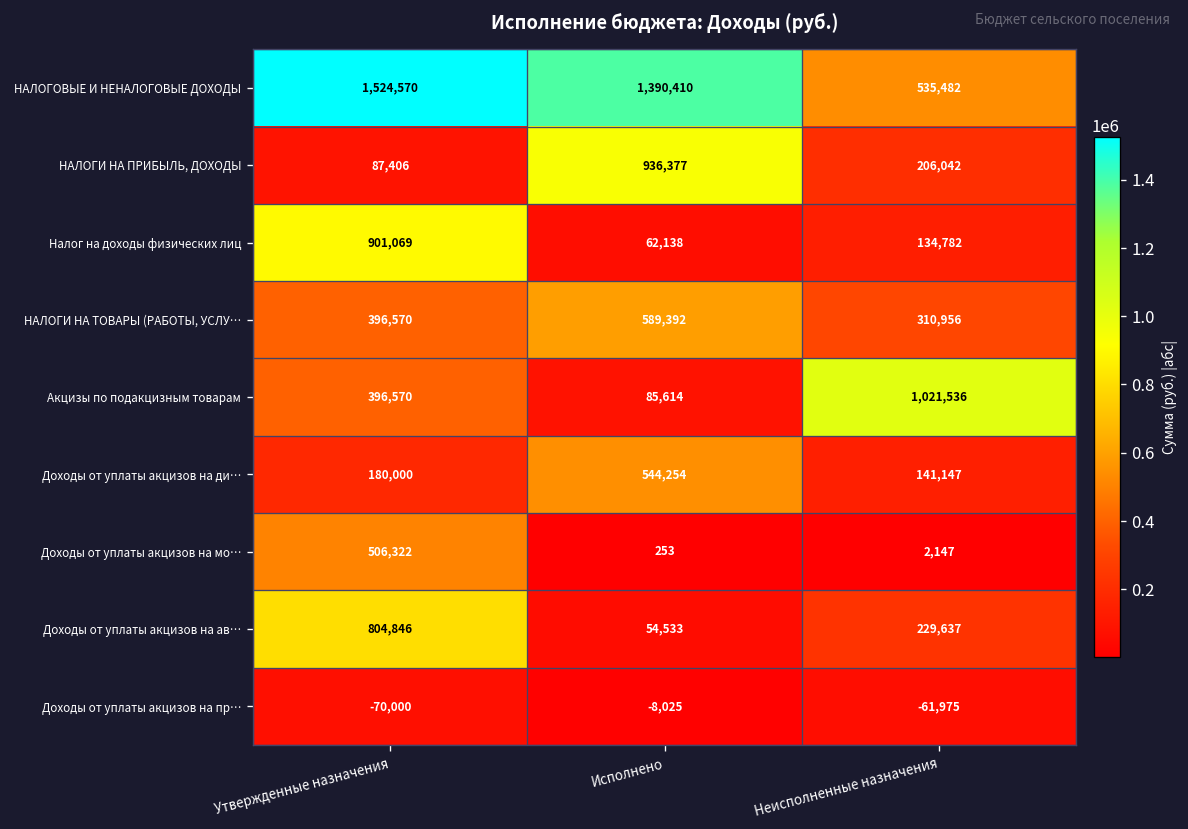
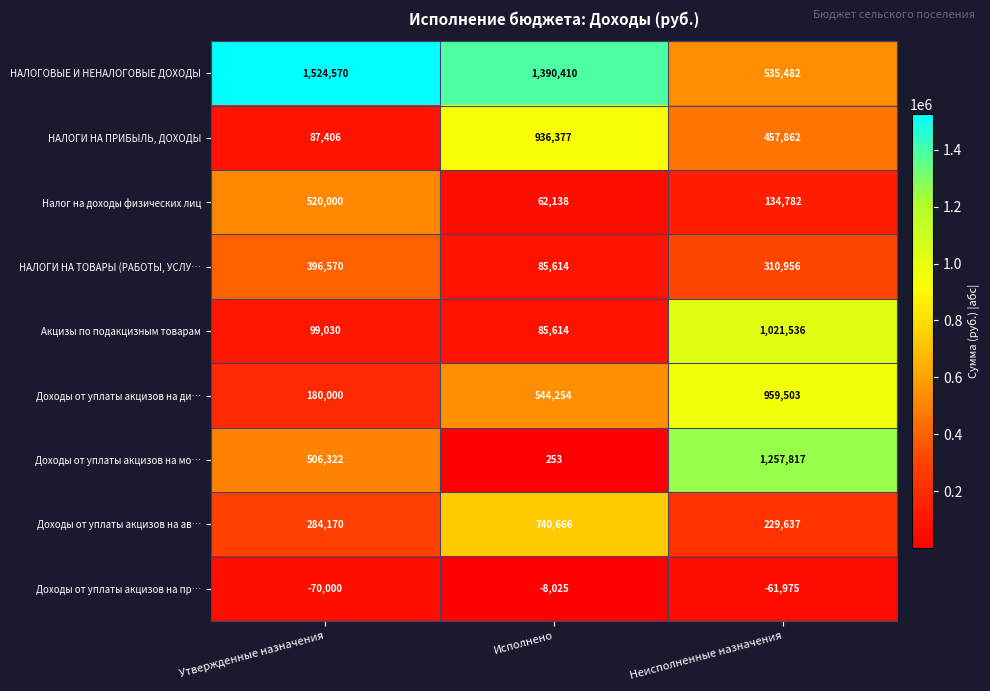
НАЛОГИ НА ПРИБЫЛЬ, ДОХОДЫ, Неисполненные назначения: 206,042 -> 457,862
Налог на доходы физических лиц, Утвержденные назначения: 901,069 -> 520,000
НАЛОГИ НА ТОВАРЫ (РАБОТЫ, УСЛУ…, Исполнено: 589,392 -> 85,614
Акцизы по подакцизным товарам, Утвержденные назначения: 396,570 -> 99,030
Доходы от уплаты акцизов на ди…, Неисполненные назначения: 141,147 -> 959,503
Доходы от уплаты акцизов на мо…, Неисполненные назначения: 2,147 -> 1,257,817
Доходы от уплаты акцизов на ав…, Утвержденные назначения: 804,846 -> 284,170
Доходы от уплаты акцизов на ав…, Исполнено: 54,533 -> 740,666
